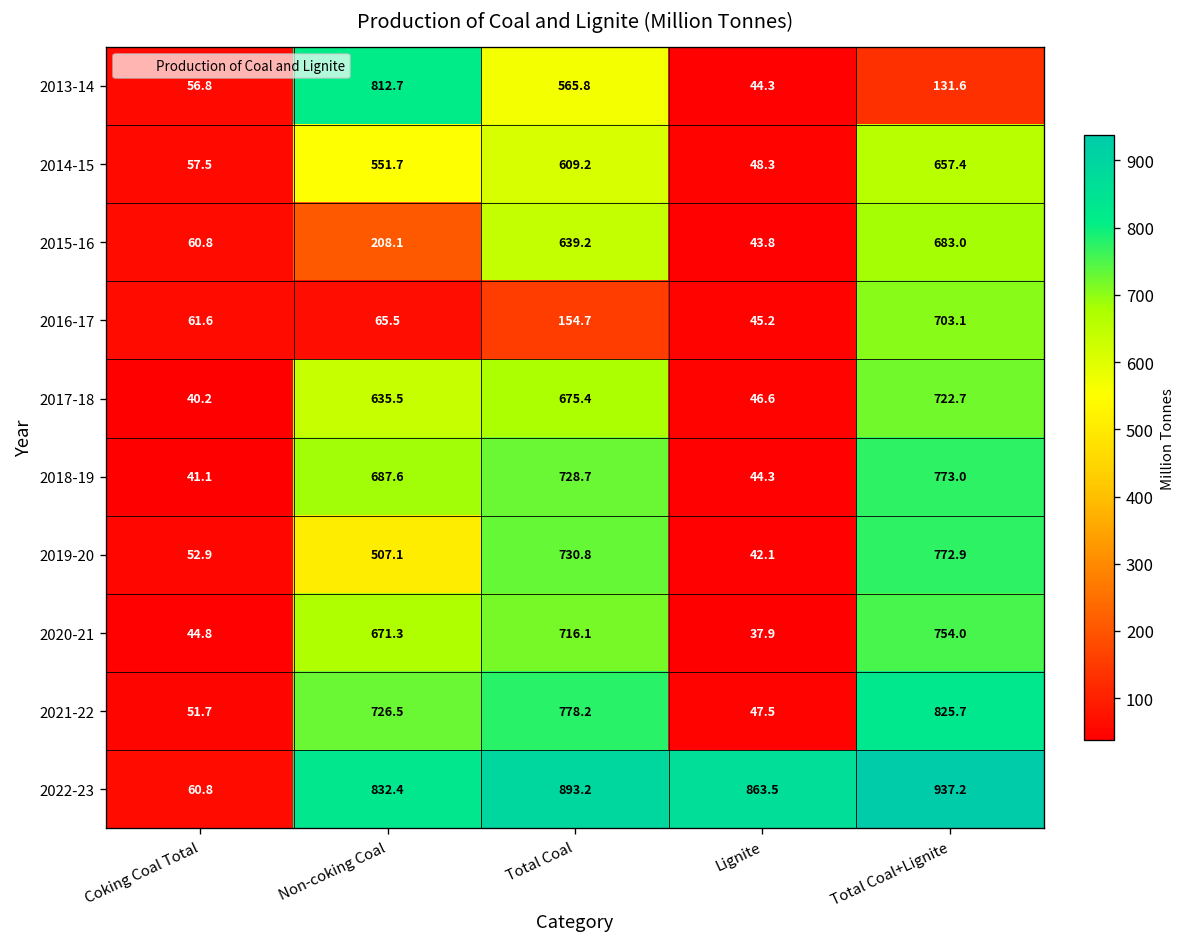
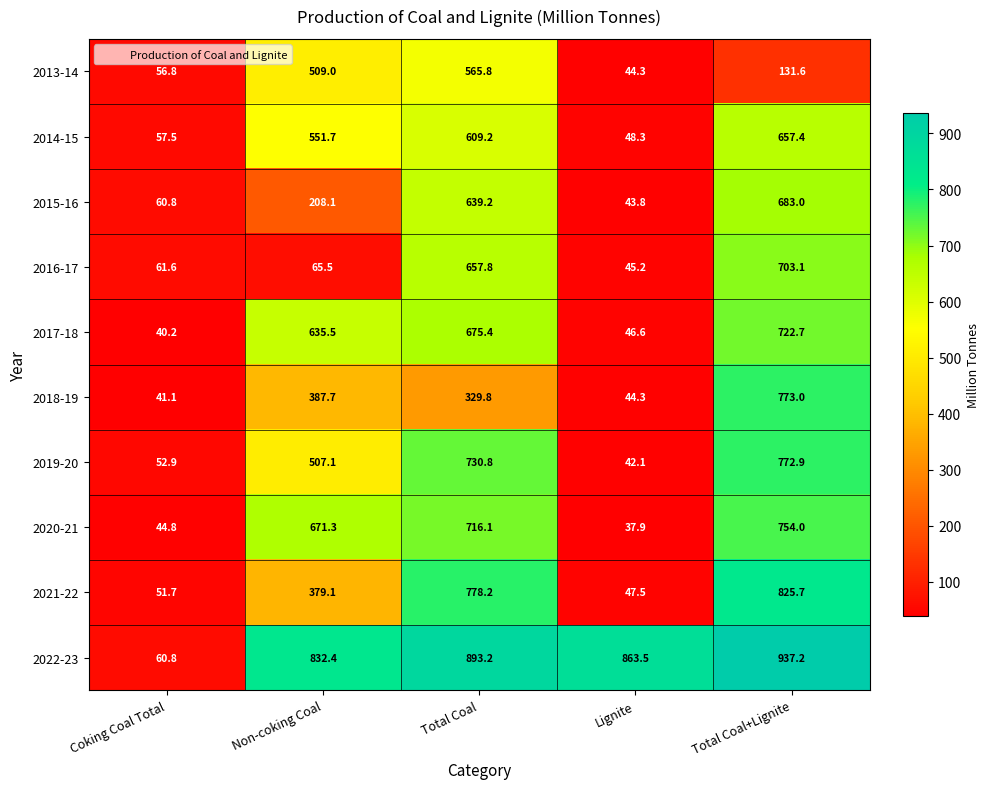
2013-14, Non-coking Coal: 812.7 -> 509.0
2016-17, Total Coal: 154.7 -> 657.8
2018-19, Non-coking Coal: 687.6 -> 387.7
2018-19, Total Coal: 728.7 -> 329.8
2021-22, Non-coking Coal: 726.5 -> 379.1
